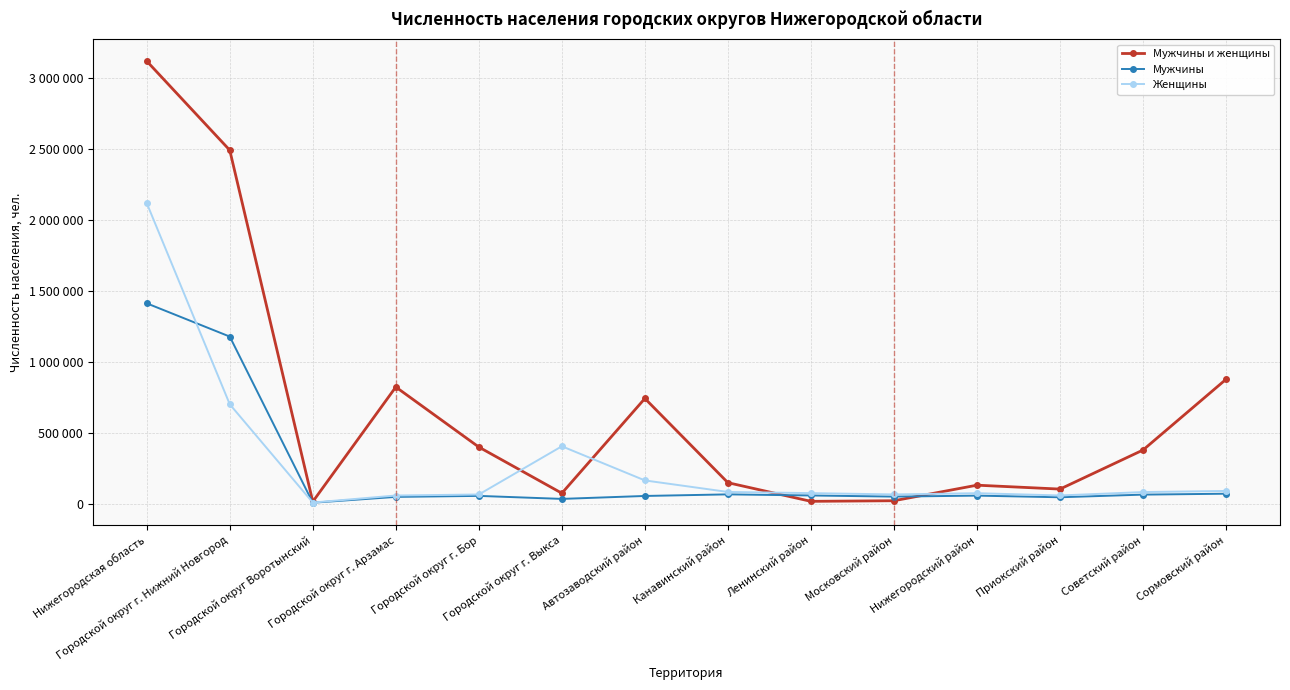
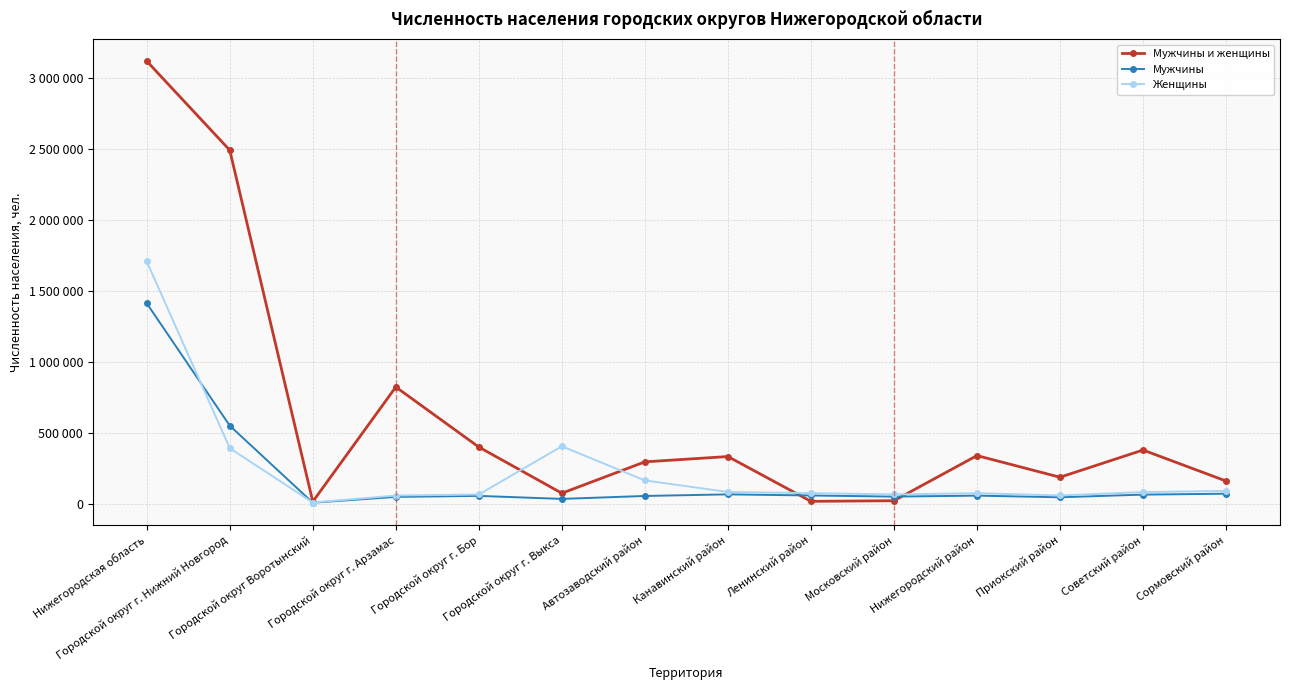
Женщины, Нижегородская область: 2120000 -> 1710000
Мужчины, Городской округ г. Нижний Новгород: 1180000 -> 550000
Женщины, Городской округ г. Нижний Новгород: 700000 -> 390000
Мужчины и женщины, Автозаводский район: 740000 -> 290000
Мужчины и женщины, Канавинский район: 150000 -> 330000
Мужчины и женщины, Нижегородский район: 130000 -> 340000
Мужчины и женщины, Приокский район: 100000 -> 190000
Мужчины и женщины, Сормовский район: 880000 -> 160000
